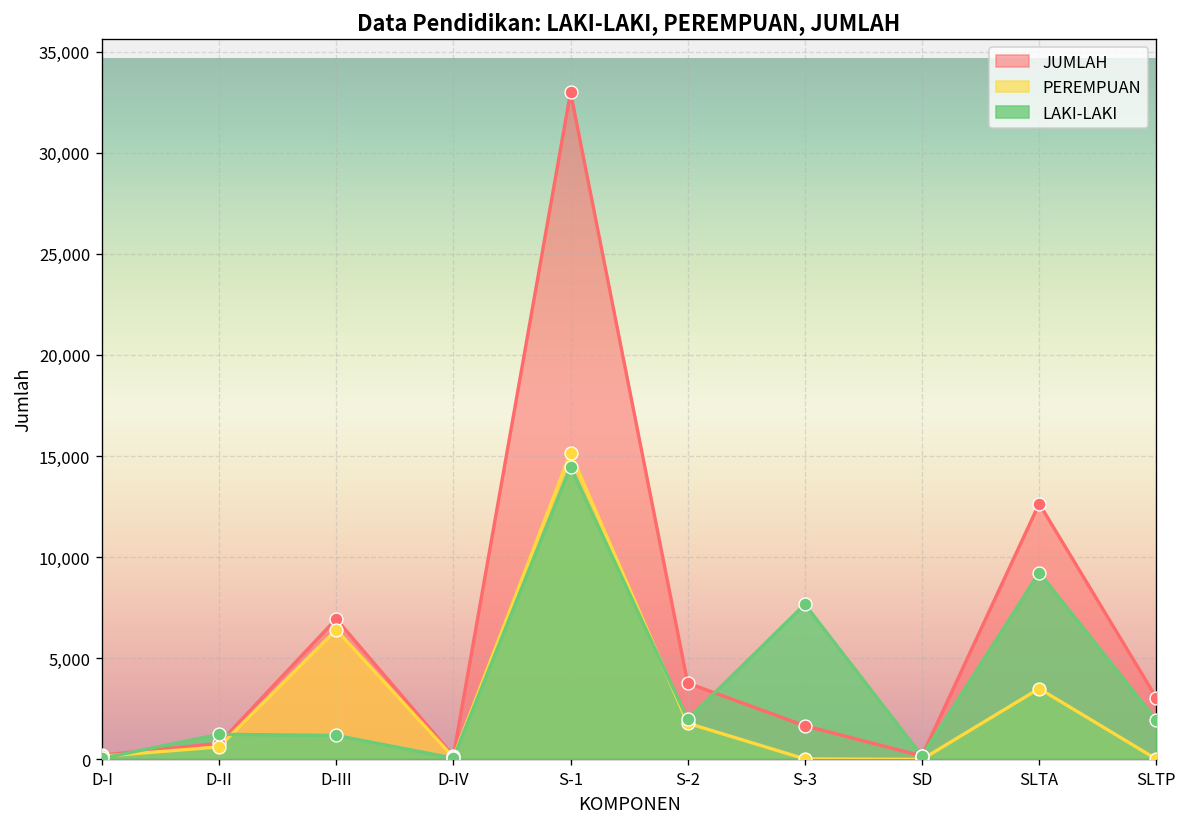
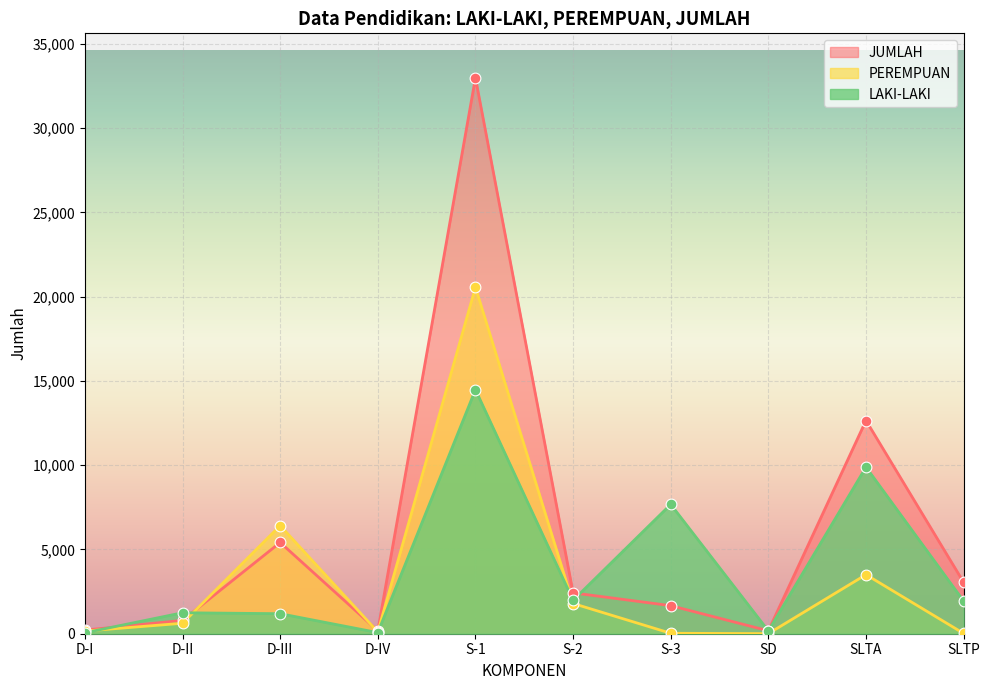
JUMLAH, D-III: 6,900 -> 5,400
PEREMPUAN, S-1: 15,200 -> 20,600
JUMLAH, S-2: 3,800 -> 2,400
LAKI-LAKI, SLTA: 9,200 -> 9,900
